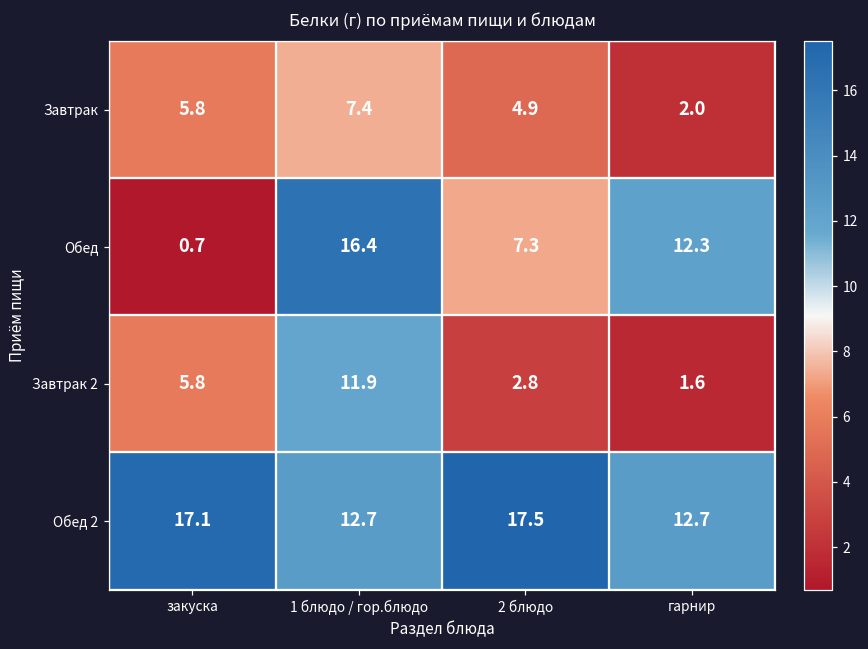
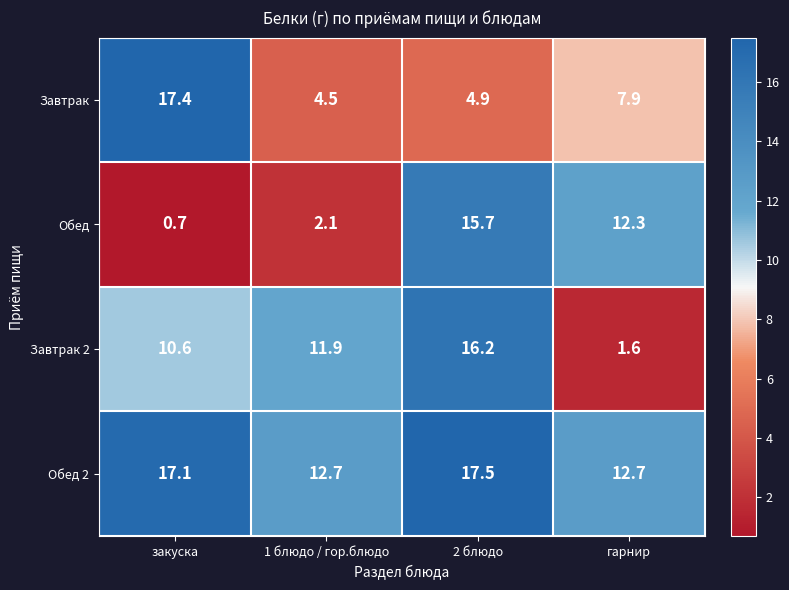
Завтрак, закуска: 5.8 -> 17.4
Завтрак, 1 блюдо / гор.блюдо: 7.4 -> 4.5
Завтрак, гарнир: 2.0 -> 7.9
Обед, 1 блюдо / гор.блюдо: 16.4 -> 2.1
Обед, 2 блюдо: 7.3 -> 15.7
Завтрак 2, закуска: 5.8 -> 10.6
Завтрак 2, 2 блюдо: 2.8 -> 16.2
